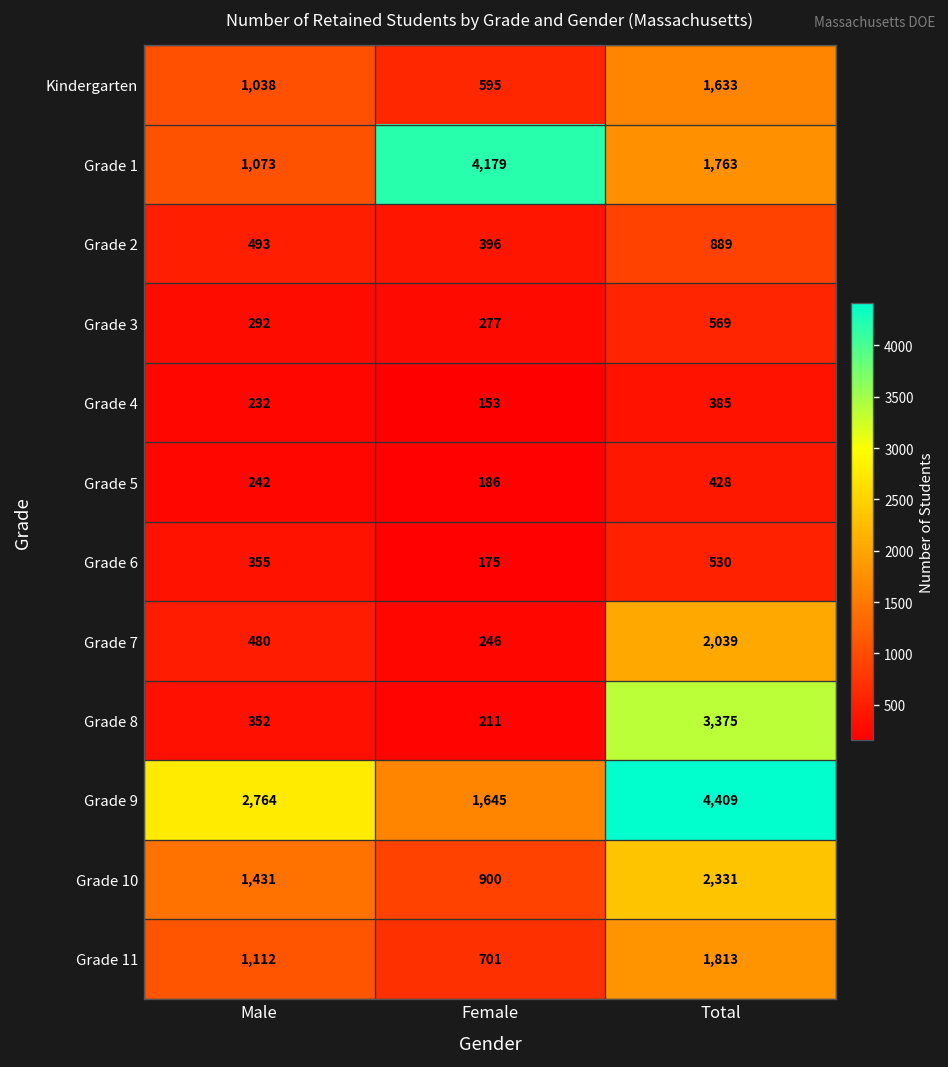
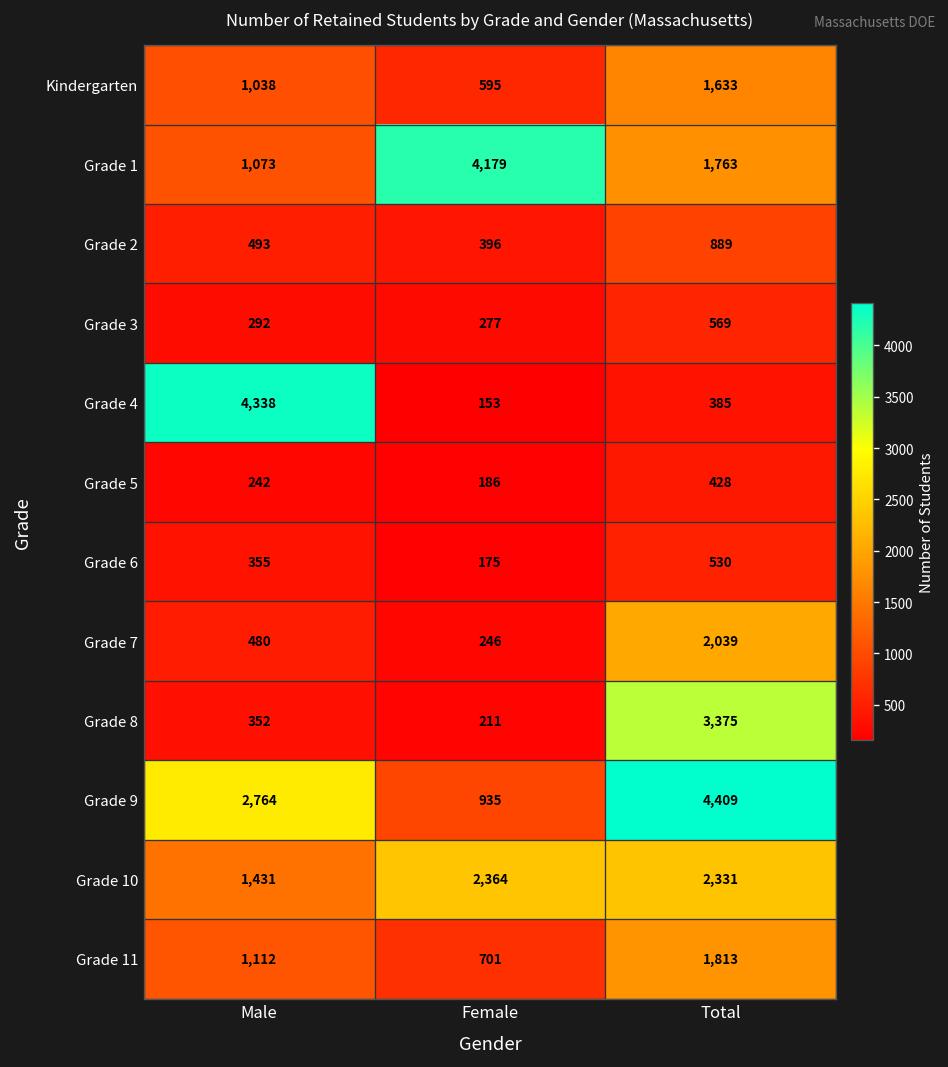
Grade 4, Male: 232 -> 4,338
Grade 9, Female: 1,645 -> 935
Grade 10, Female: 900 -> 2,364
